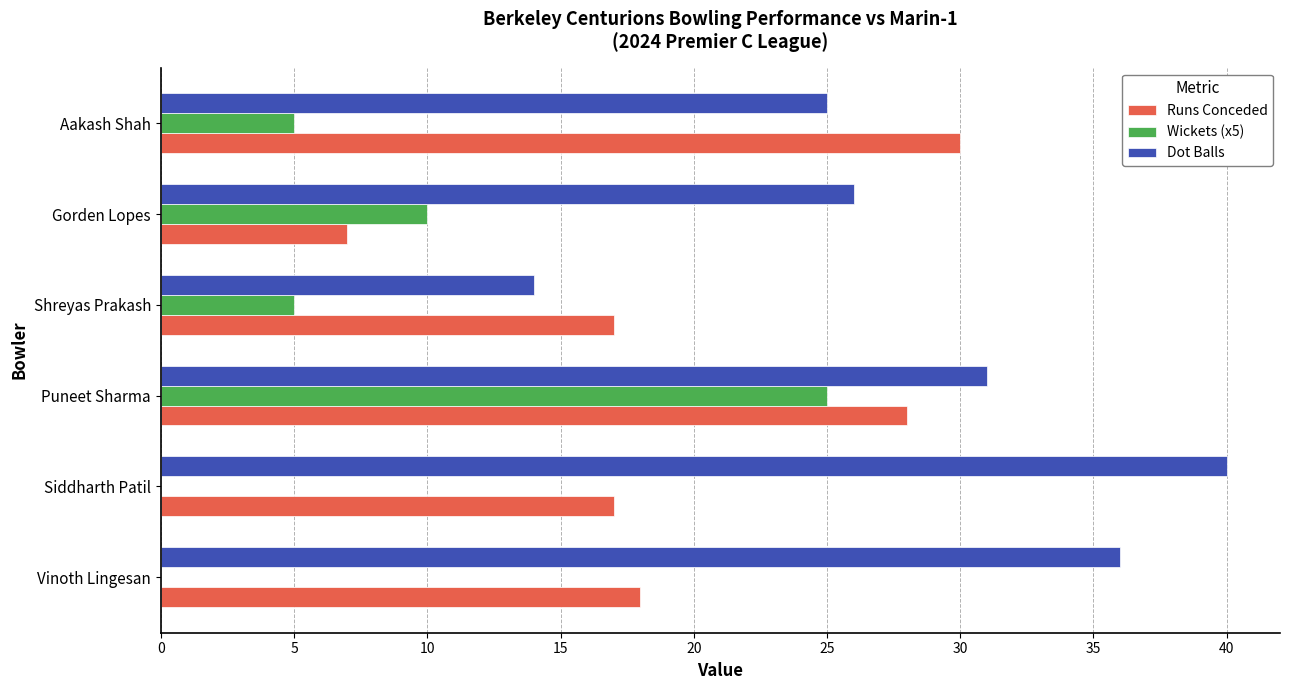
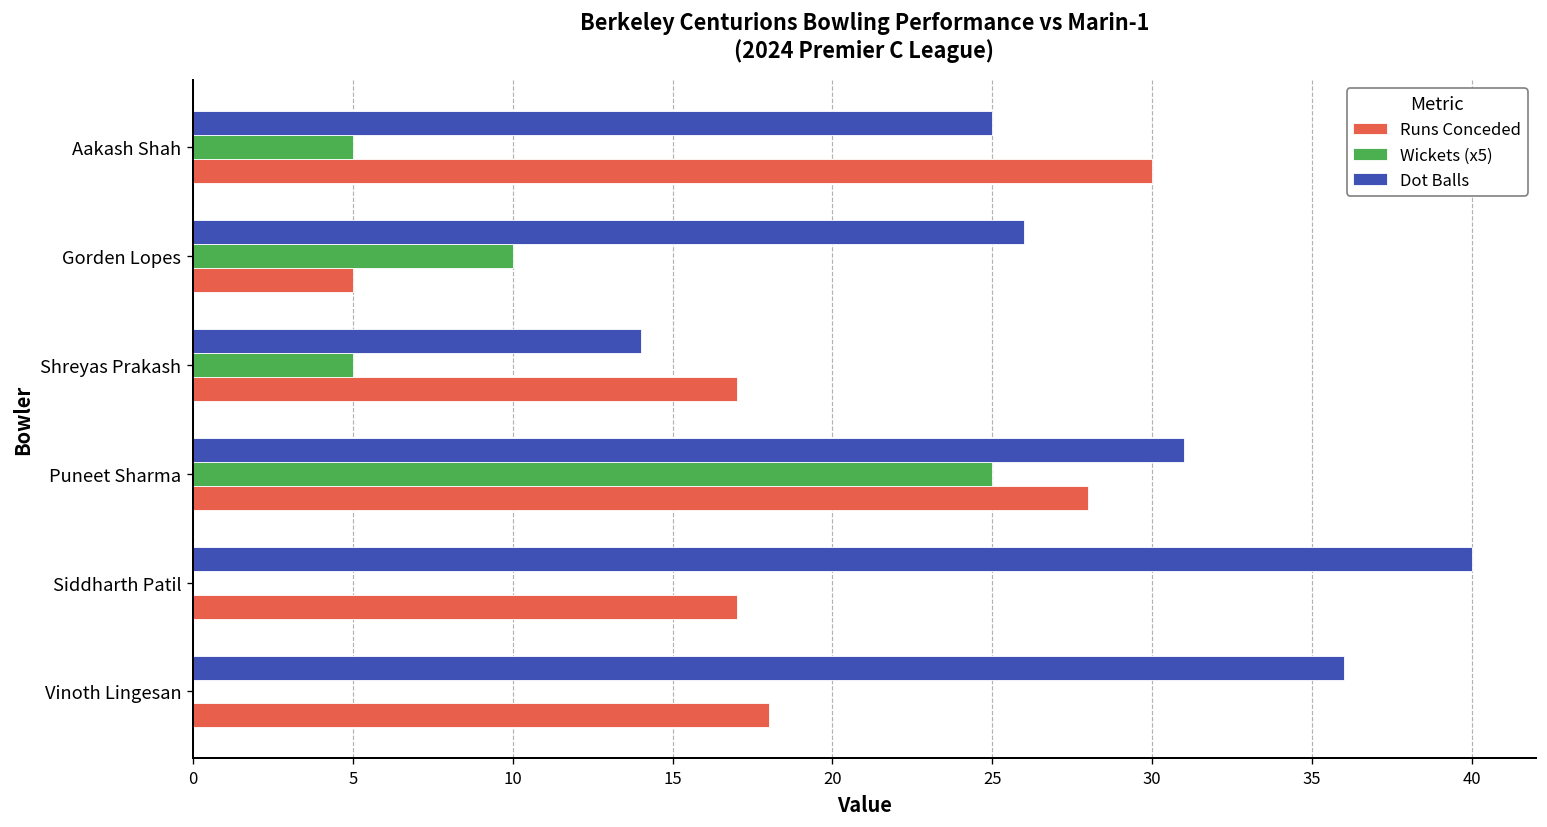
Runs Conceded, Gorden Lopes: 7 -> 5
